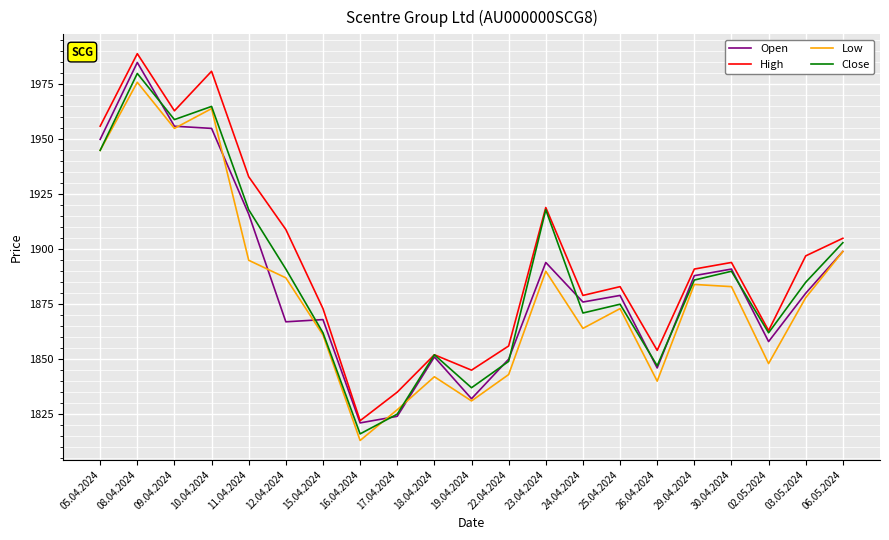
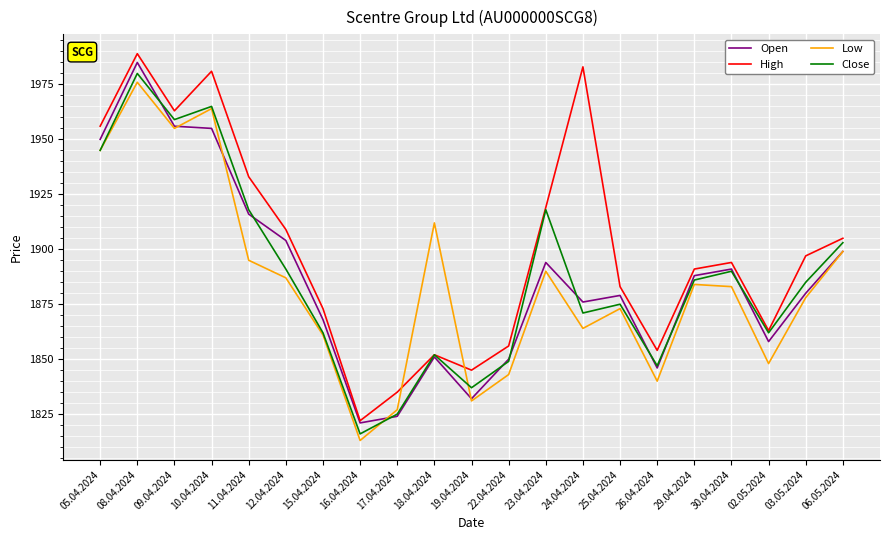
Open, 12.04.2024: 1867 -> 1904
Low, 18.04.2024: 1842 -> 1912
High, 24.04.2024: 1879 -> 1983
